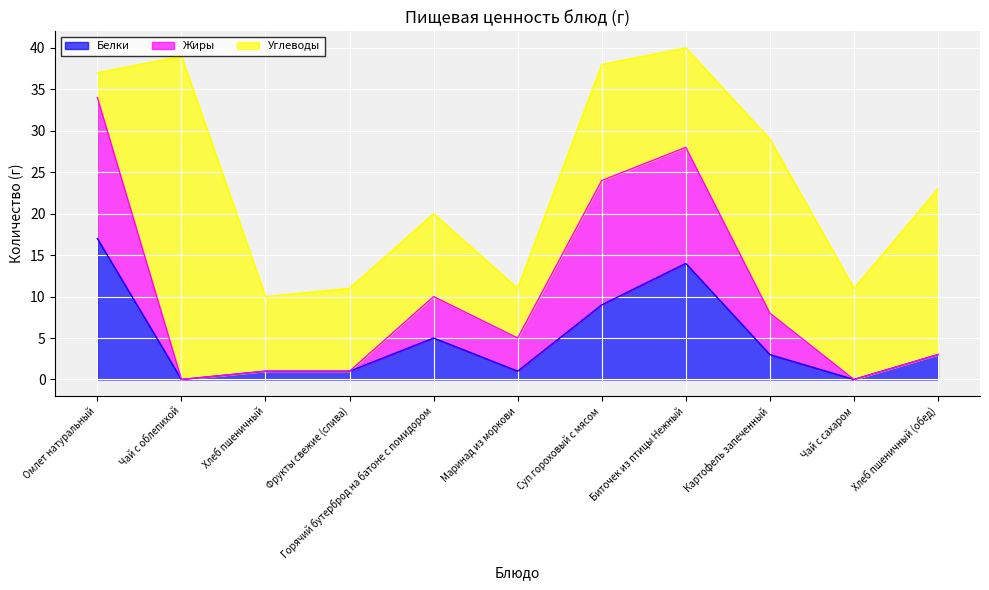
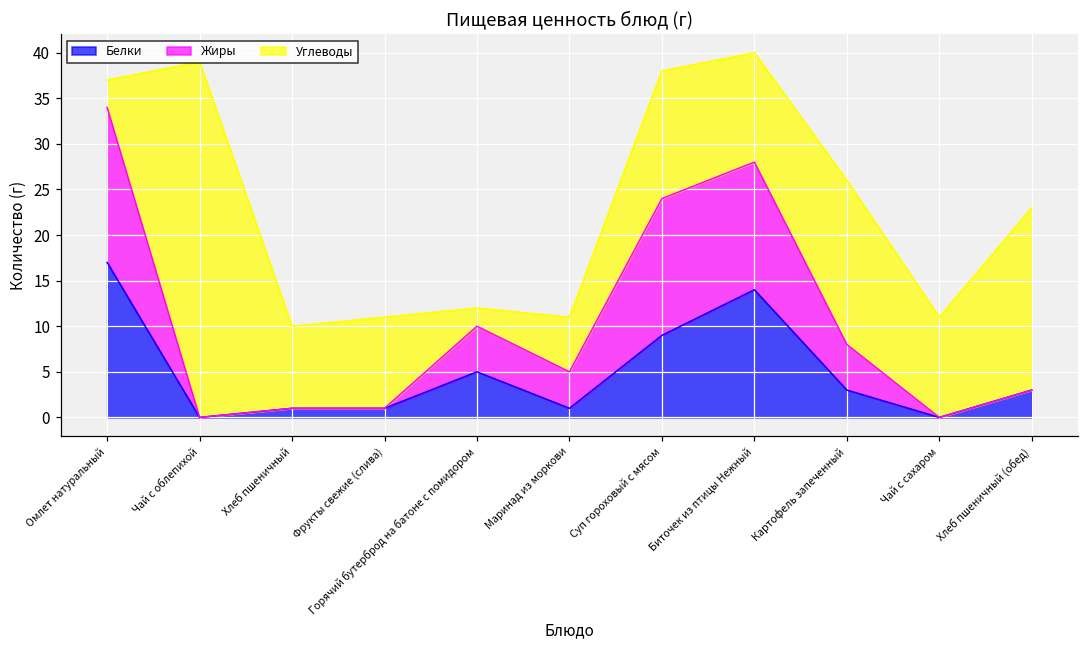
Углеводы, Горячий бутерброд на батоне с помидором: 10 -> 2
Углеводы, Картофель запеченный: 21 -> 18
